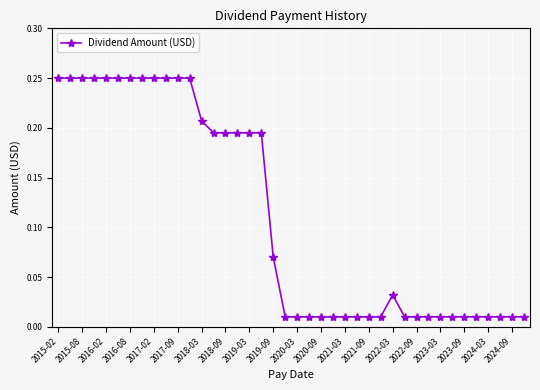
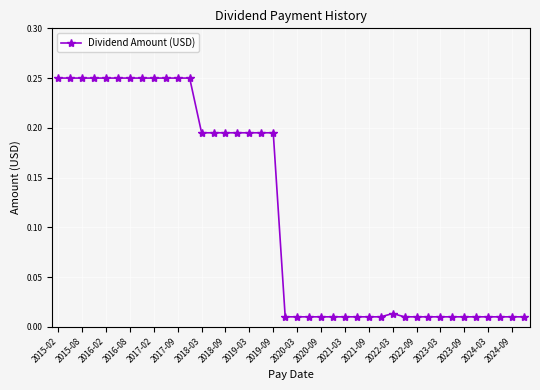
2018-03: 0.21 -> 0.20
2019-09: 0.07 -> 0.20
2022-03: 0.03 -> 0.01
